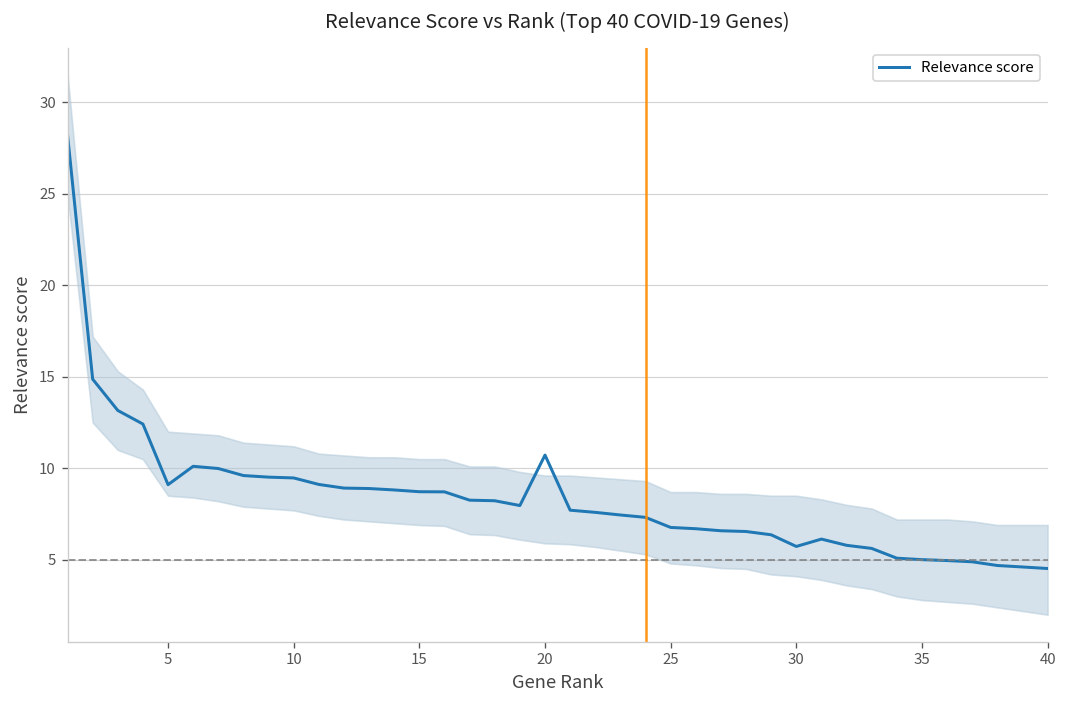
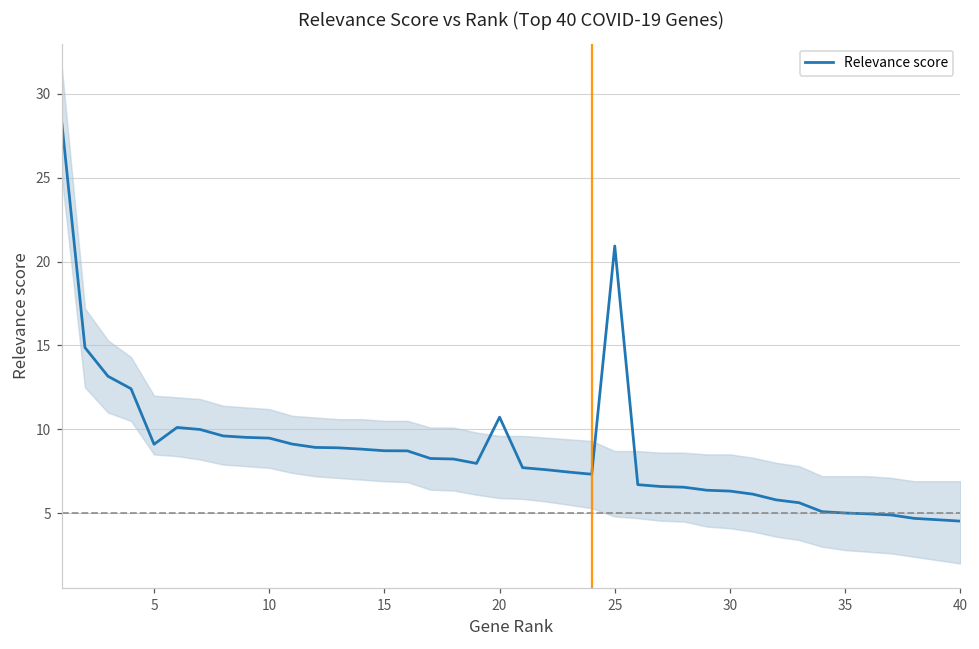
Relevance score, 25: 6.8 -> 20.9
Relevance score, 30: 5.7 -> 6.3
